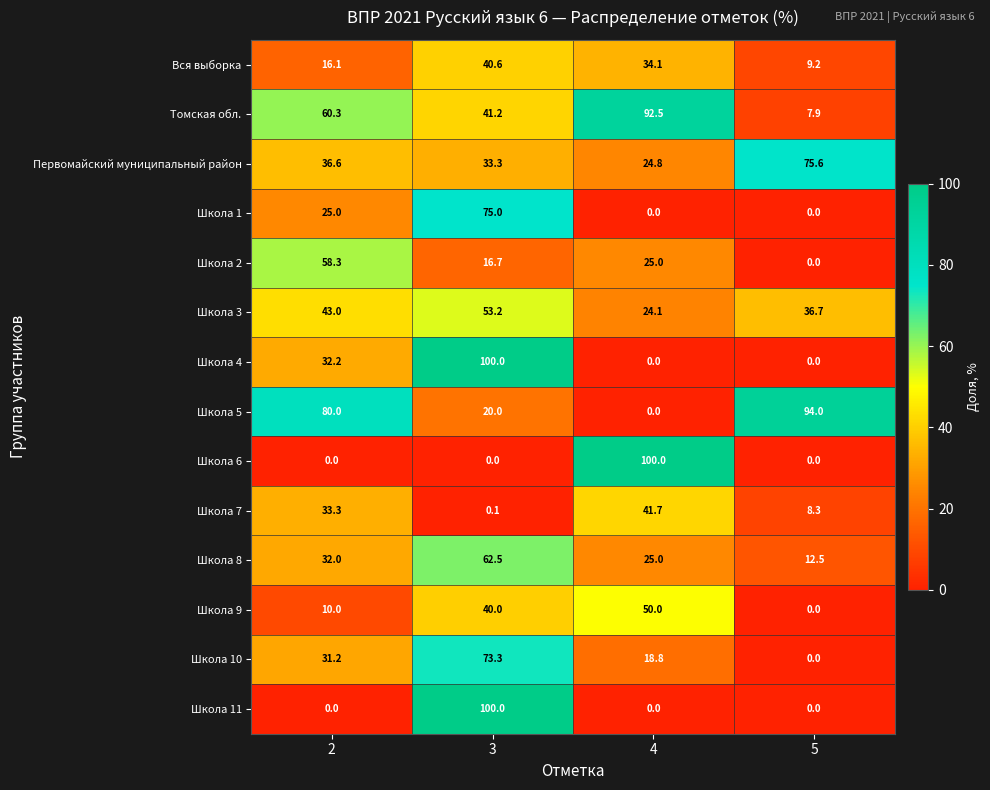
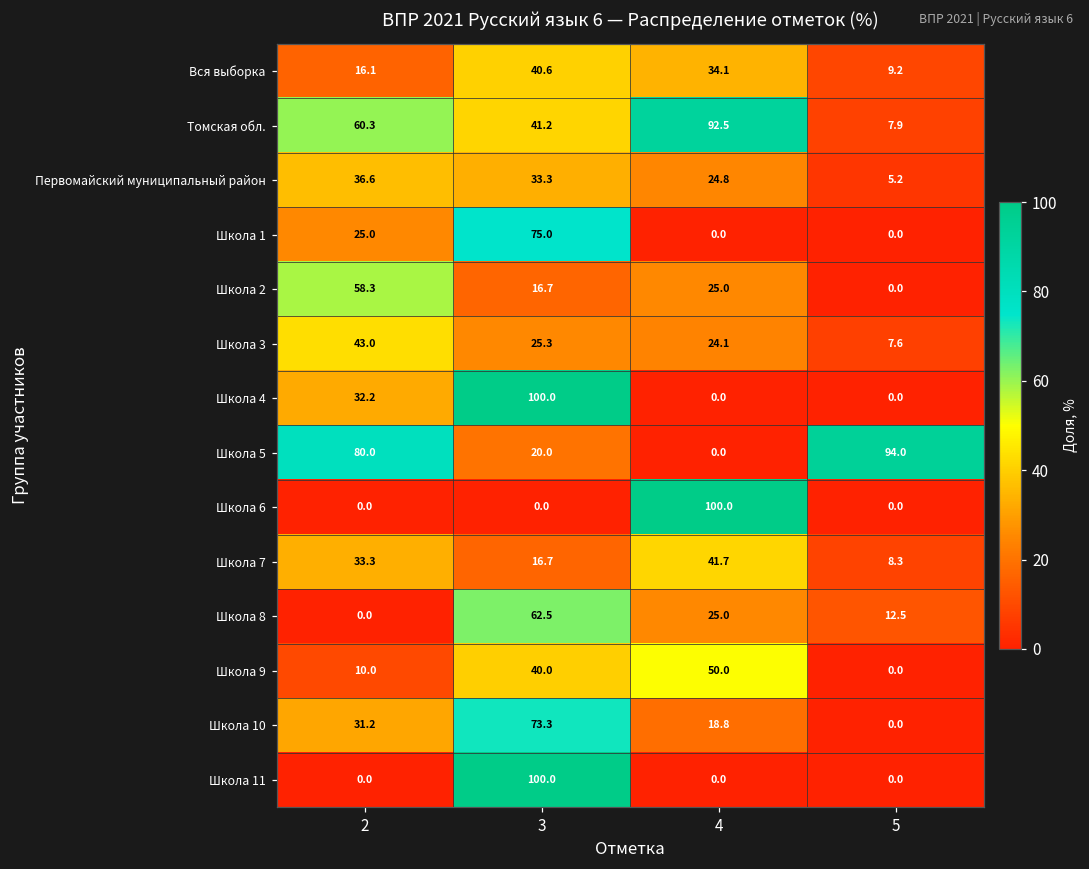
Первомайский муниципальный район, 5: 75.6 -> 5.2
Школа 3, 3: 53.2 -> 25.3
Школа 3, 5: 36.7 -> 7.6
Школа 7, 3: 0.1 -> 16.7
Школа 8, 2: 32.0 -> 0.0
